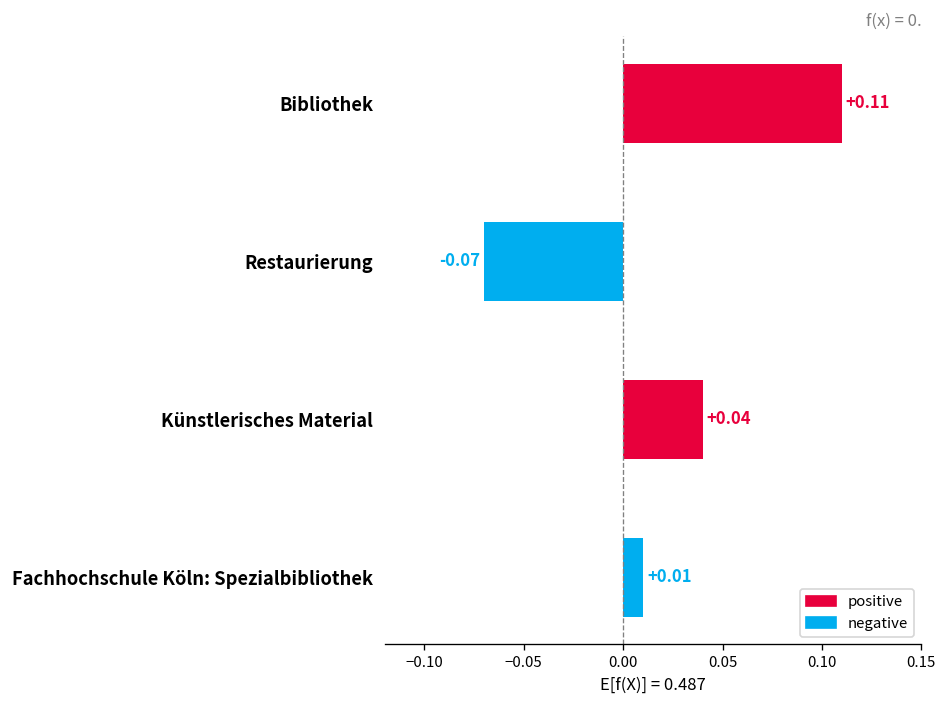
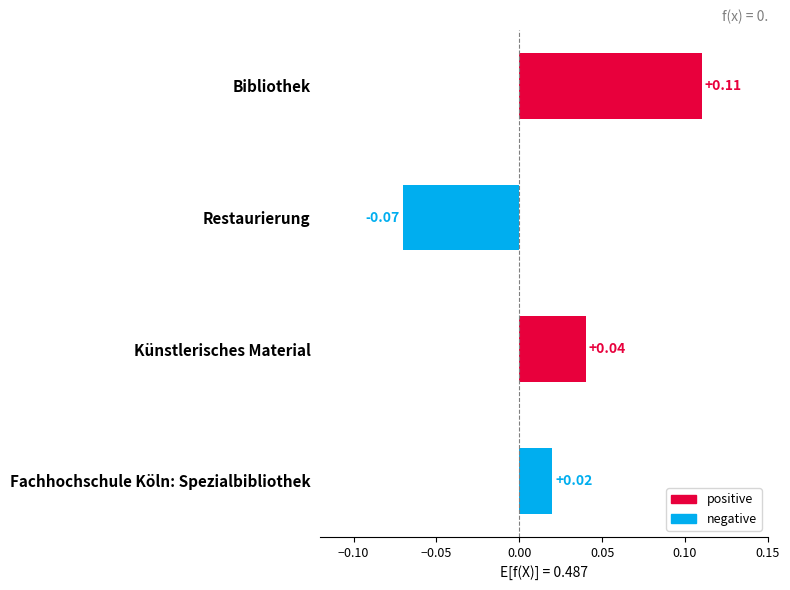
Fachhochschule Köln: Spezialbibliothek: +0.01 -> +0.02
